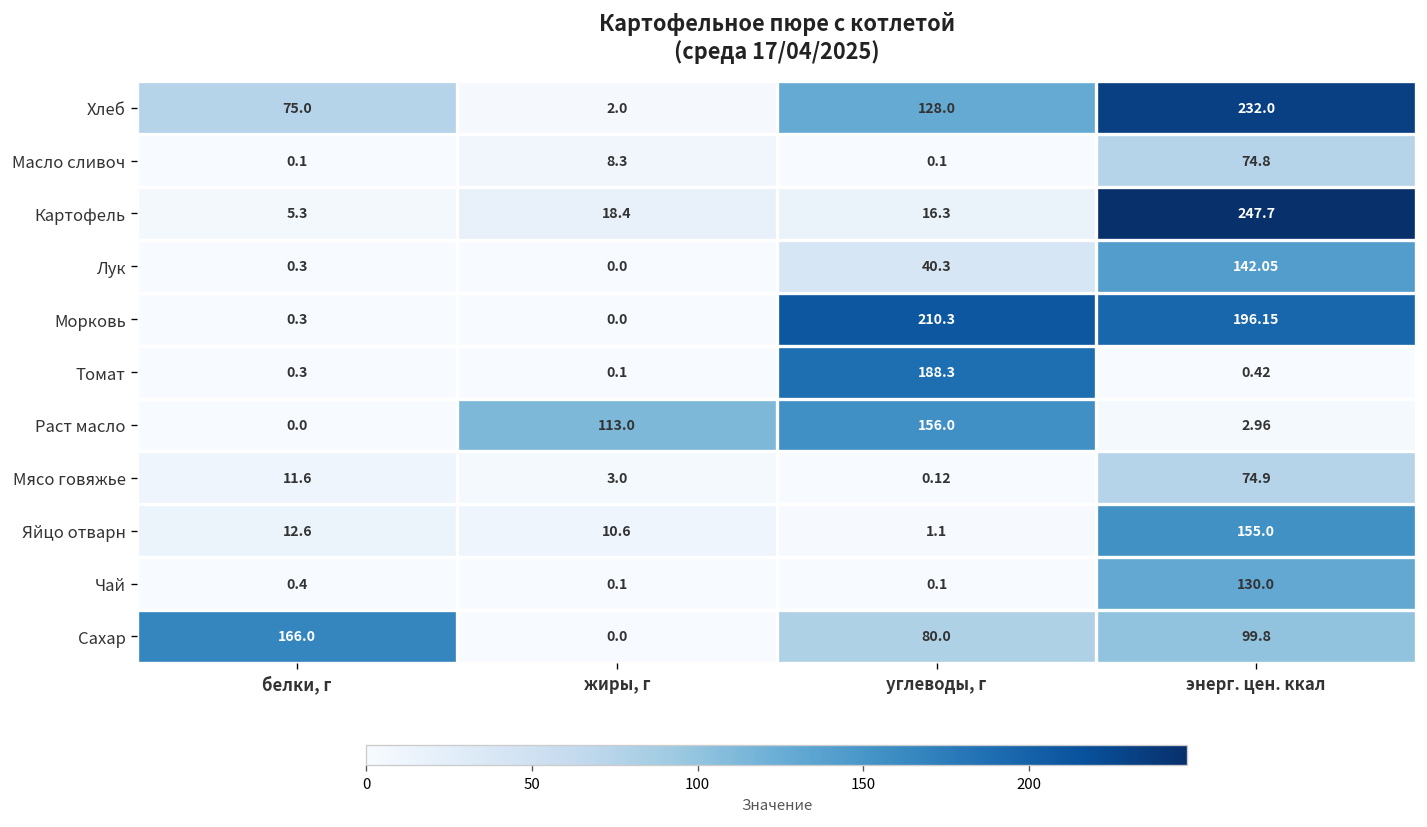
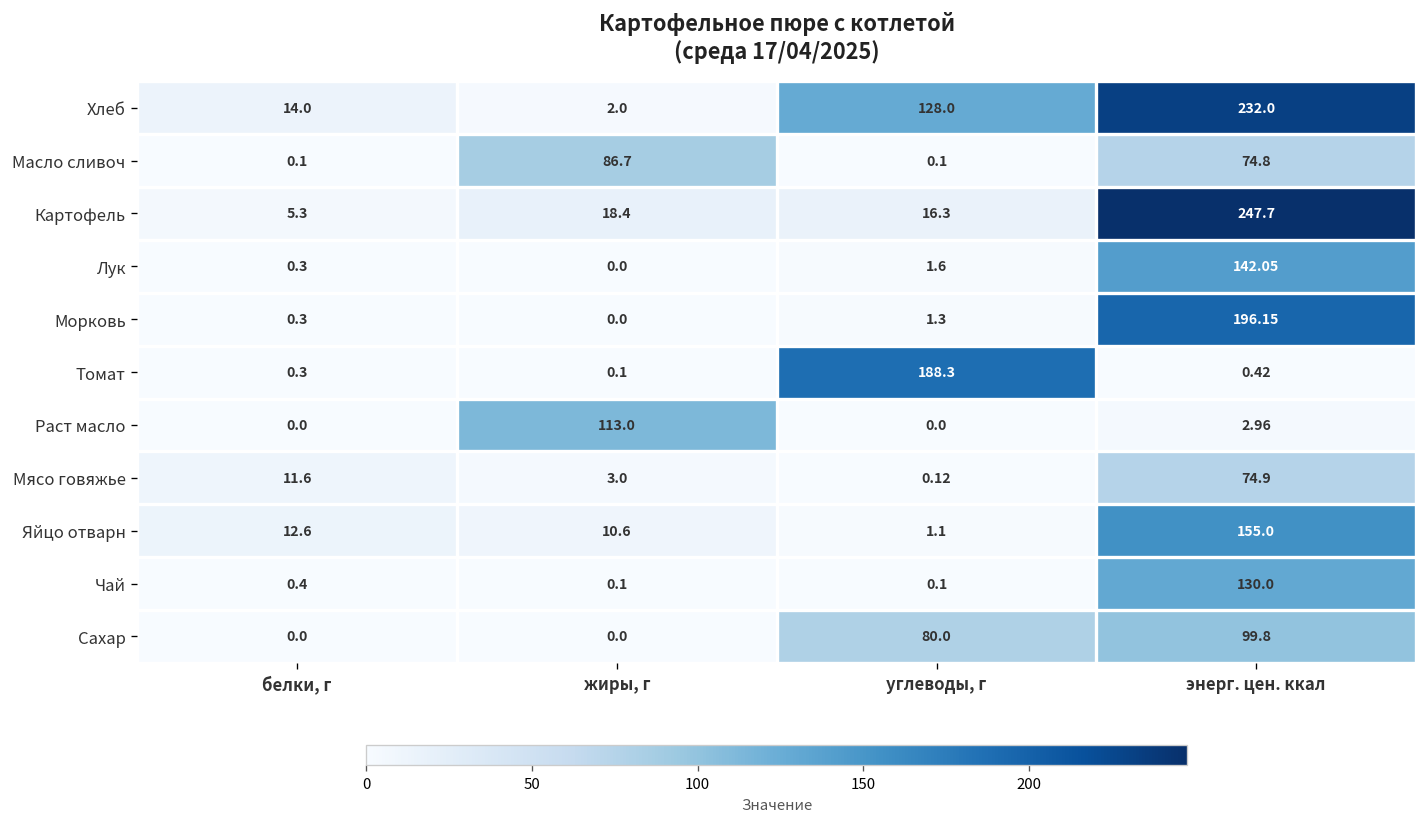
Хлеб, белки, г: 75.0 -> 14.0
Масло сливоч, жиры, г: 8.3 -> 86.7
Лук, углеводы, г: 40.3 -> 1.6
Морковь, углеводы, г: 210.3 -> 1.3
Раст масло, углеводы, г: 156.0 -> 0.0
Сахар, белки, г: 166.0 -> 0.0
